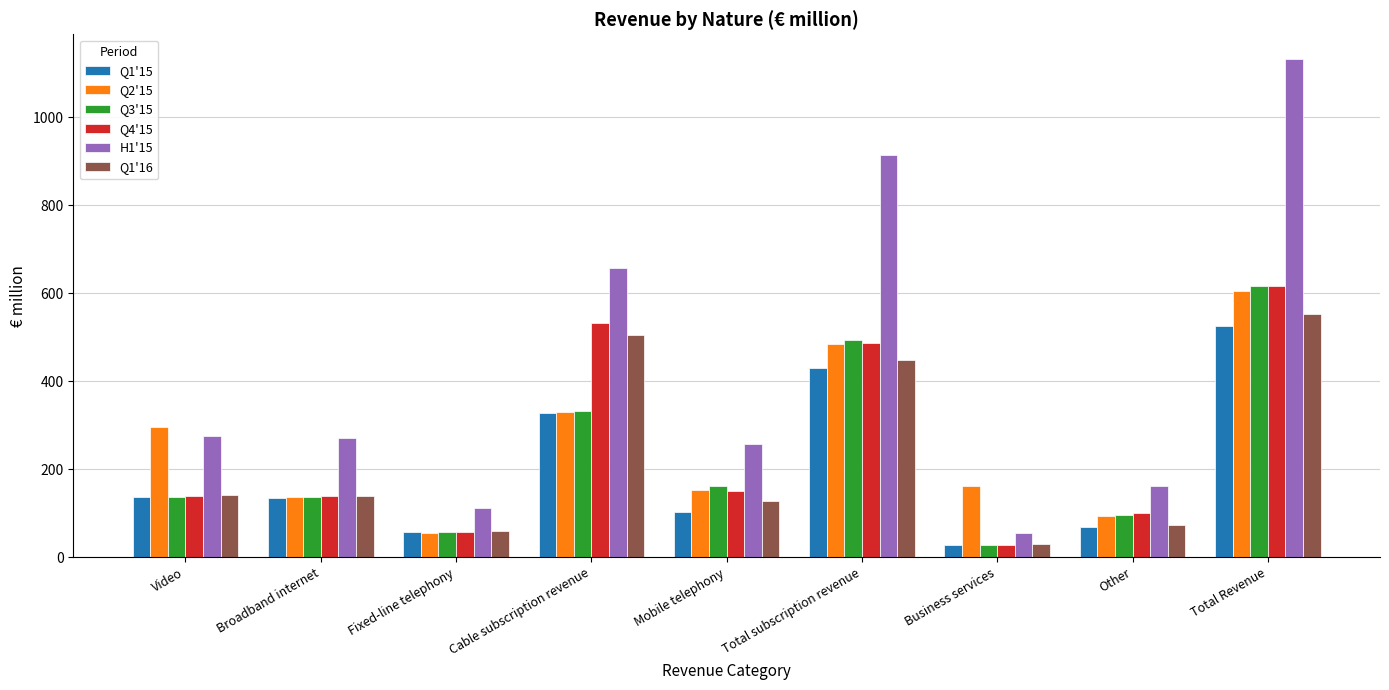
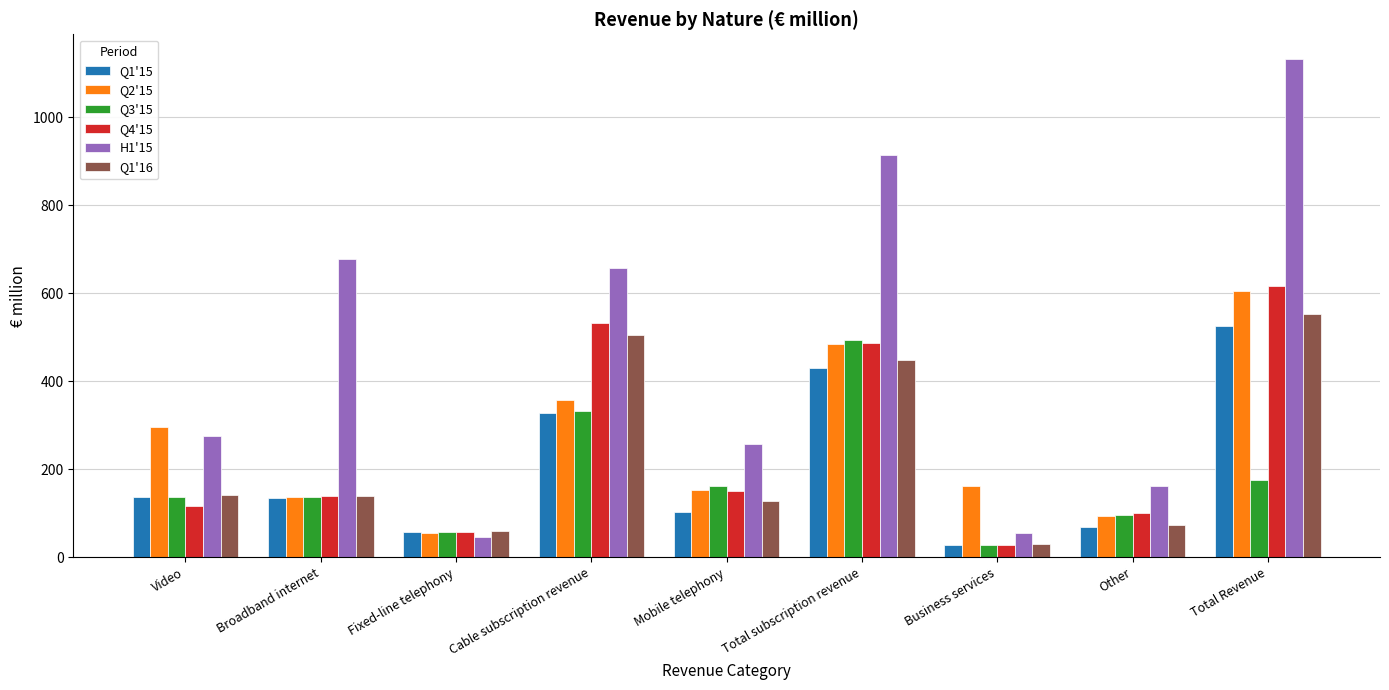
Q4'15, Video: 140 -> 120
H1'15, Broadband internet: 270 -> 680
H1'15, Fixed-line telephony: 110 -> 50
Q2'15, Cable subscription revenue: 330 -> 360
Q3'15, Total Revenue: 620 -> 180
